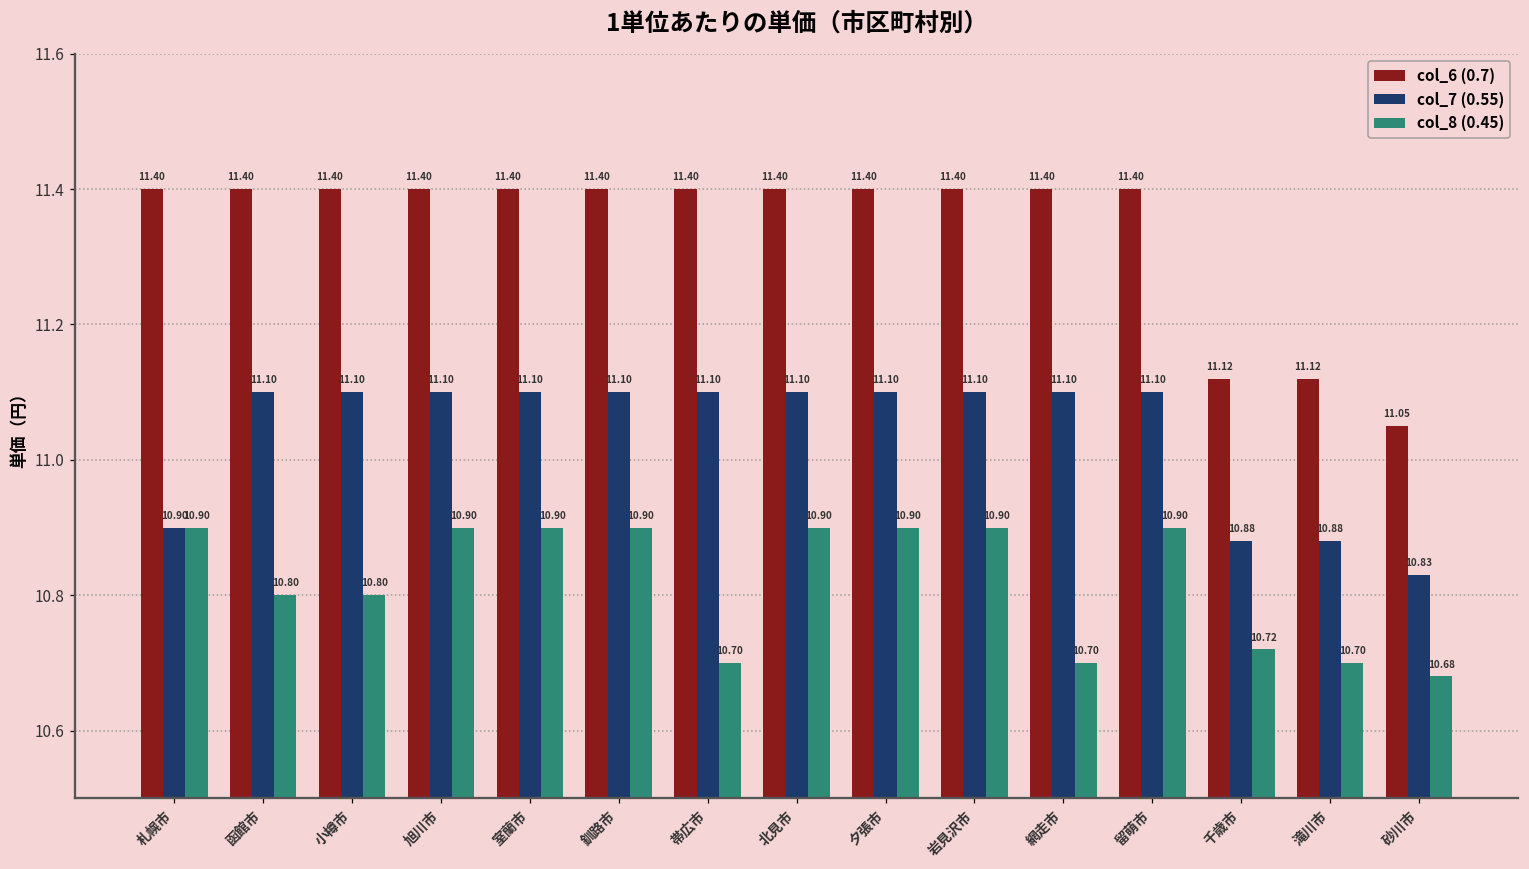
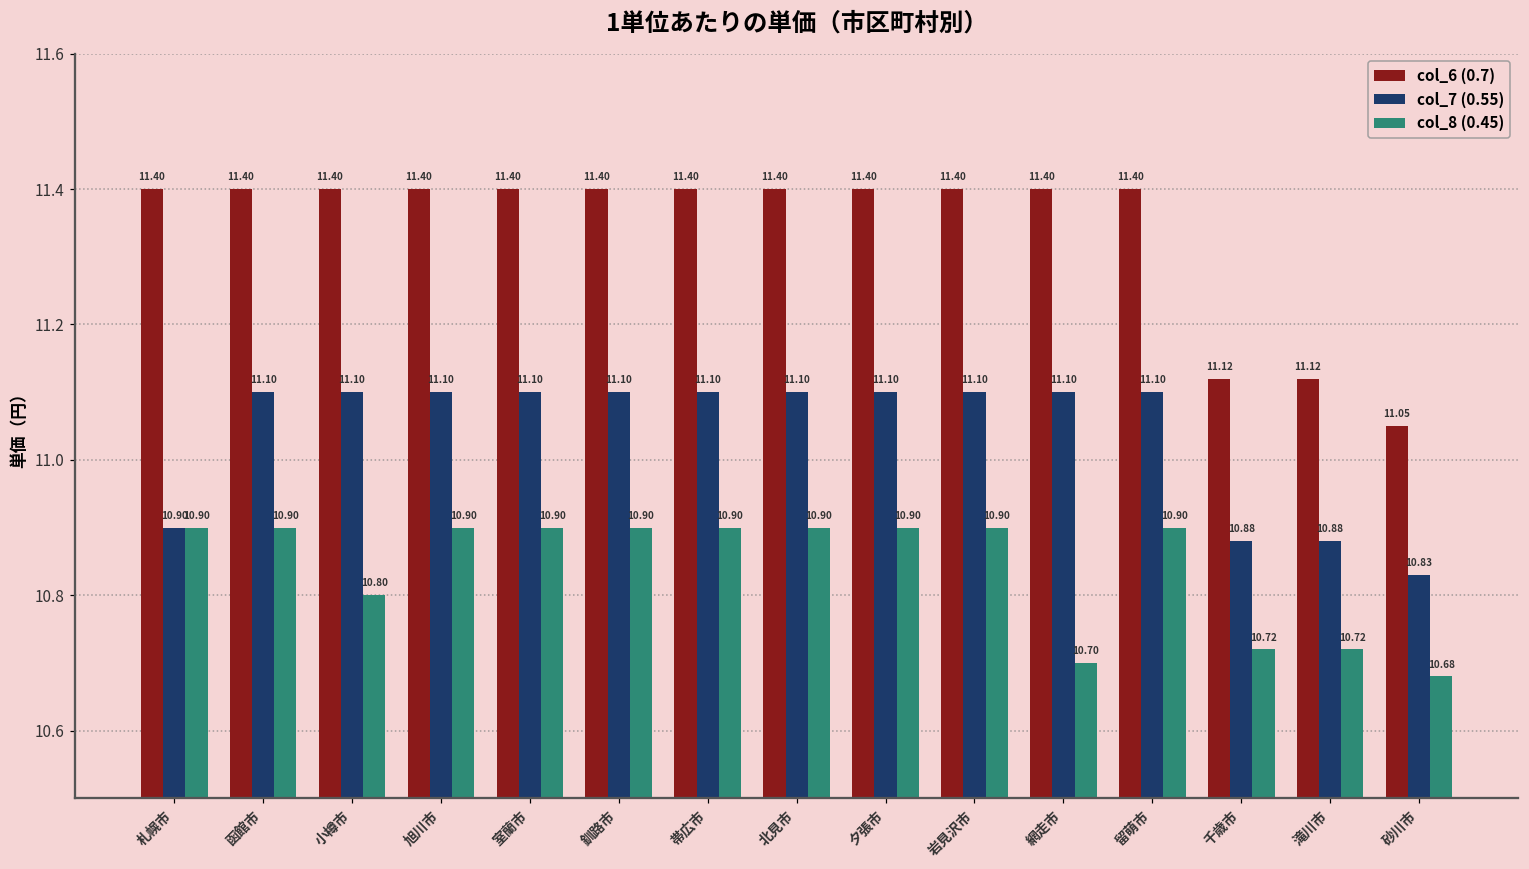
col_8 (0.45), 函館市: 10.80 -> 10.90
col_8 (0.45), 帯広市: 10.70 -> 10.90
col_8 (0.45), 滝川市: 10.70 -> 10.72
